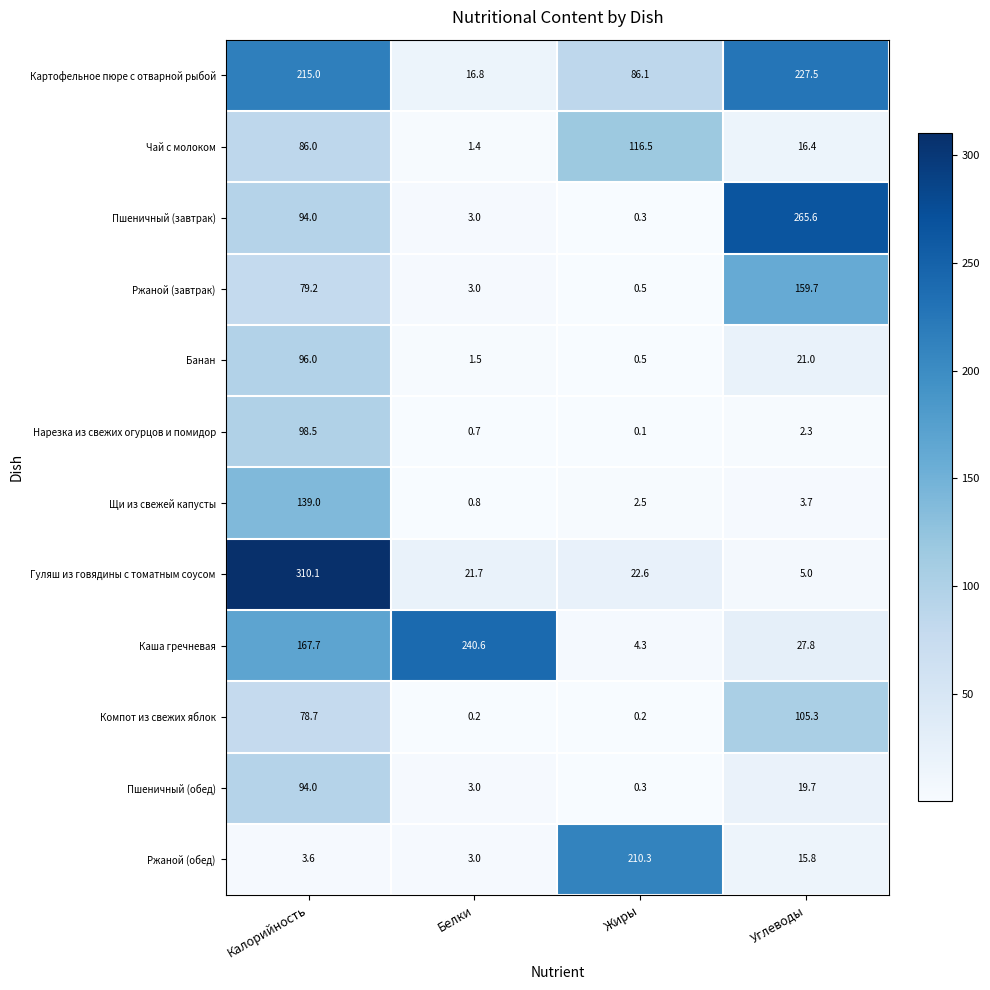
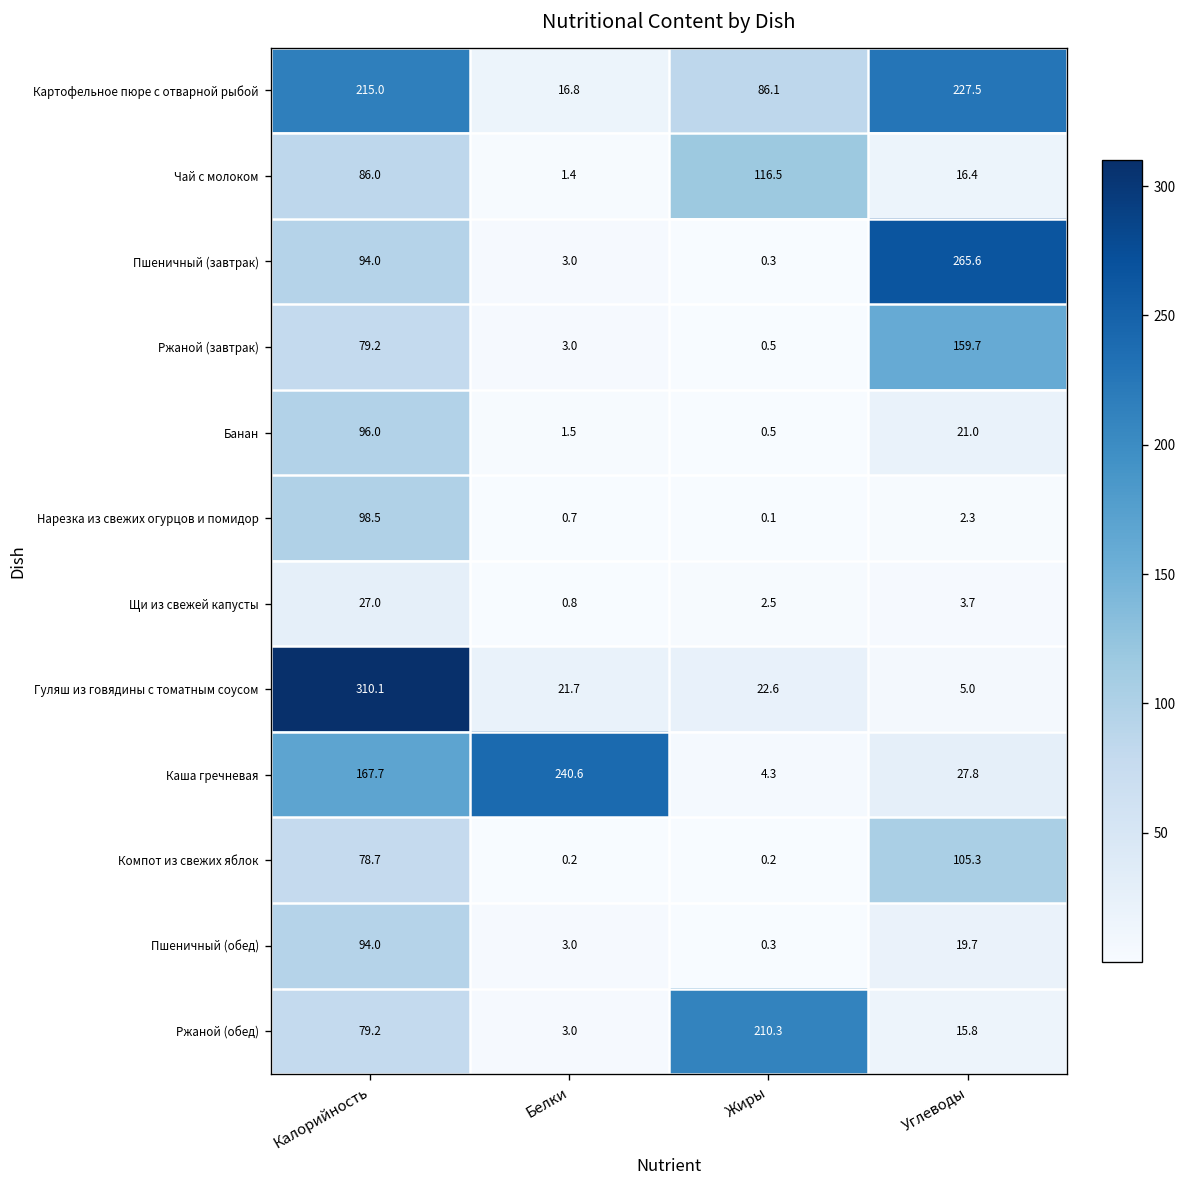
Щи из свежей капусты, Калорийность: 139.0 -> 27.0
Ржаной (обед), Калорийность: 3.6 -> 79.2
